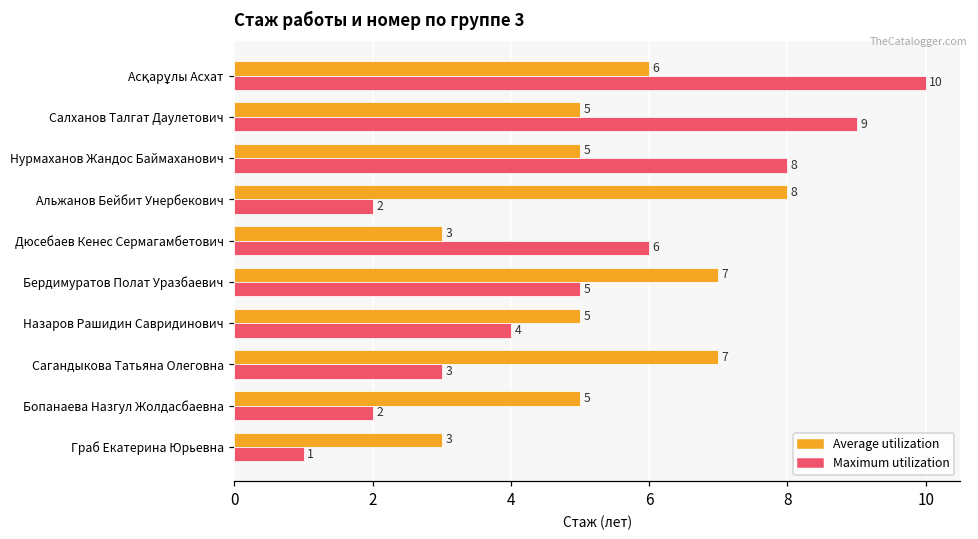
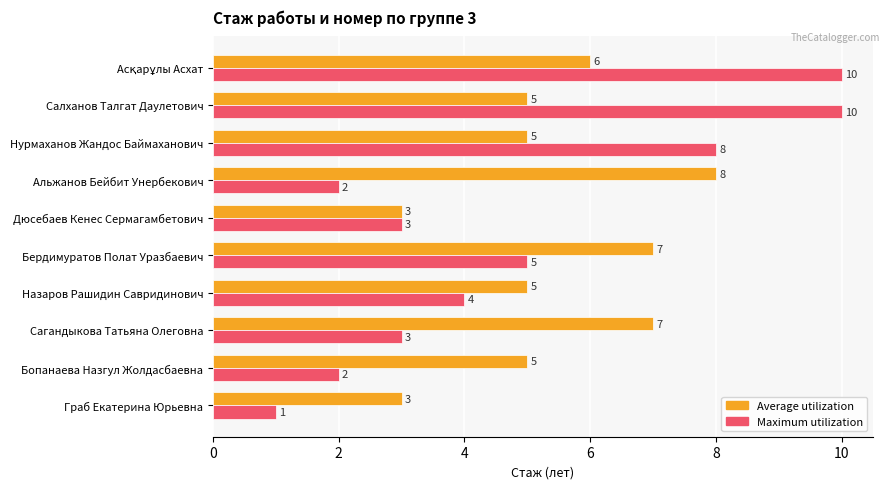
Maximum utilization, Салханов Талгат Даулетович: 9 -> 10
Maximum utilization, Дюсебаев Кенес Сермагамбетович: 6 -> 3
